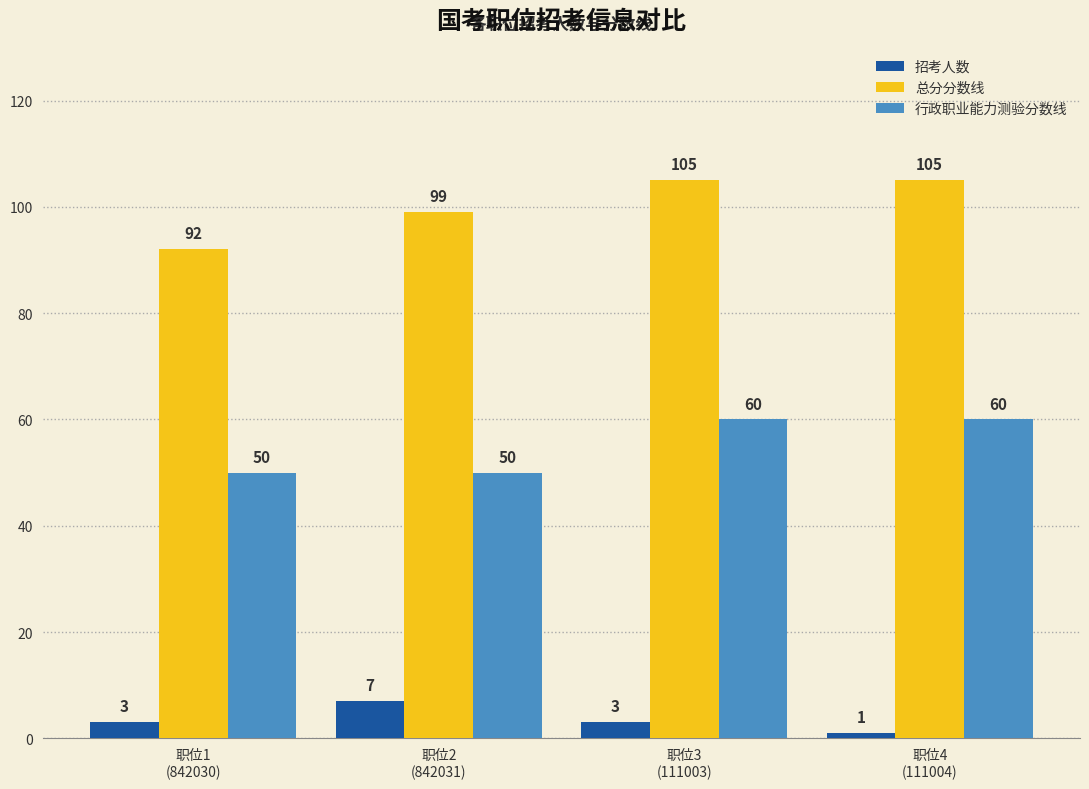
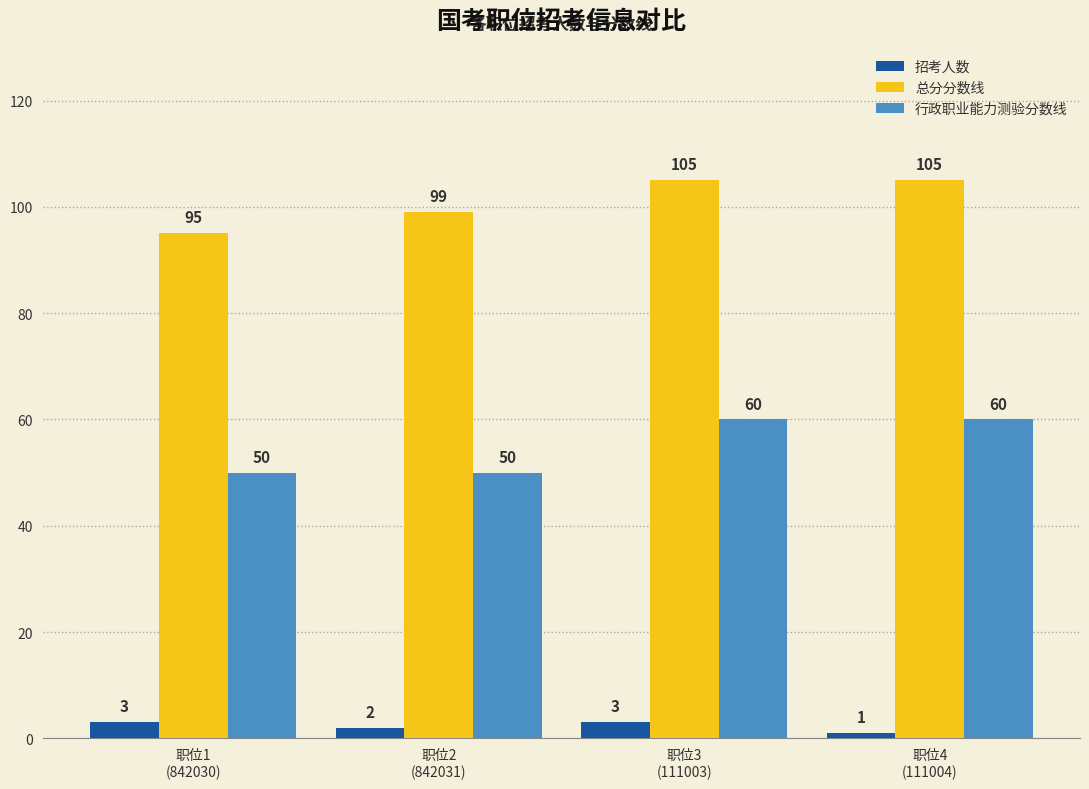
总分分数线, 职位1 (842030): 92 -> 95
招考人数, 职位2 (842031): 7 -> 2
